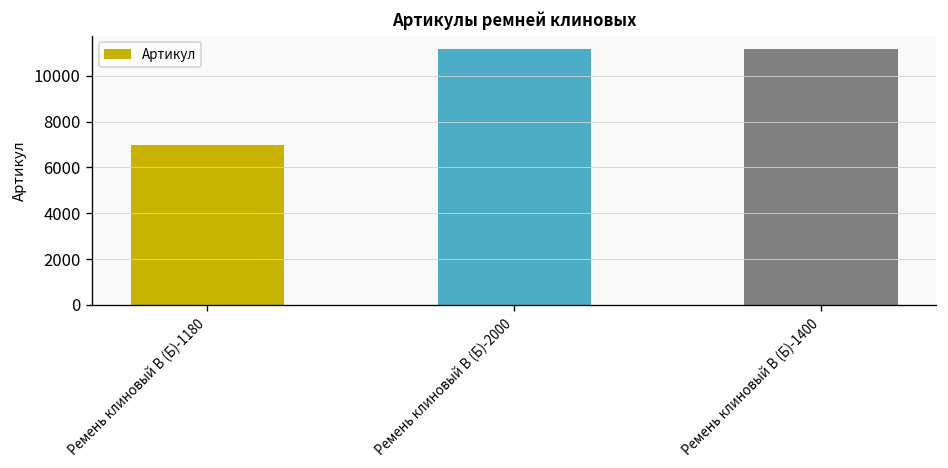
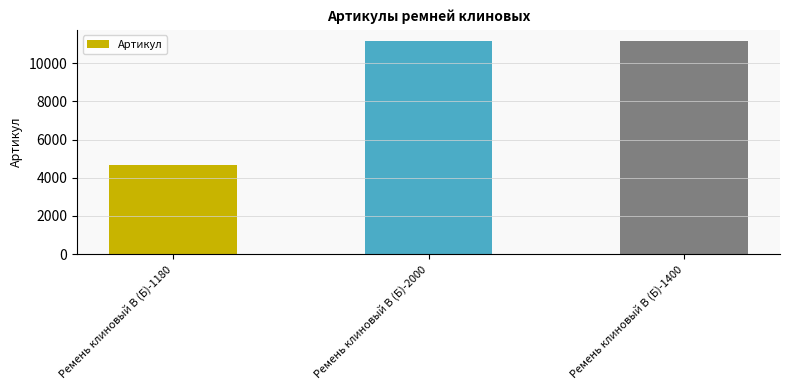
Ремень клиновый В (Б)-1180: 7000 -> 4700
